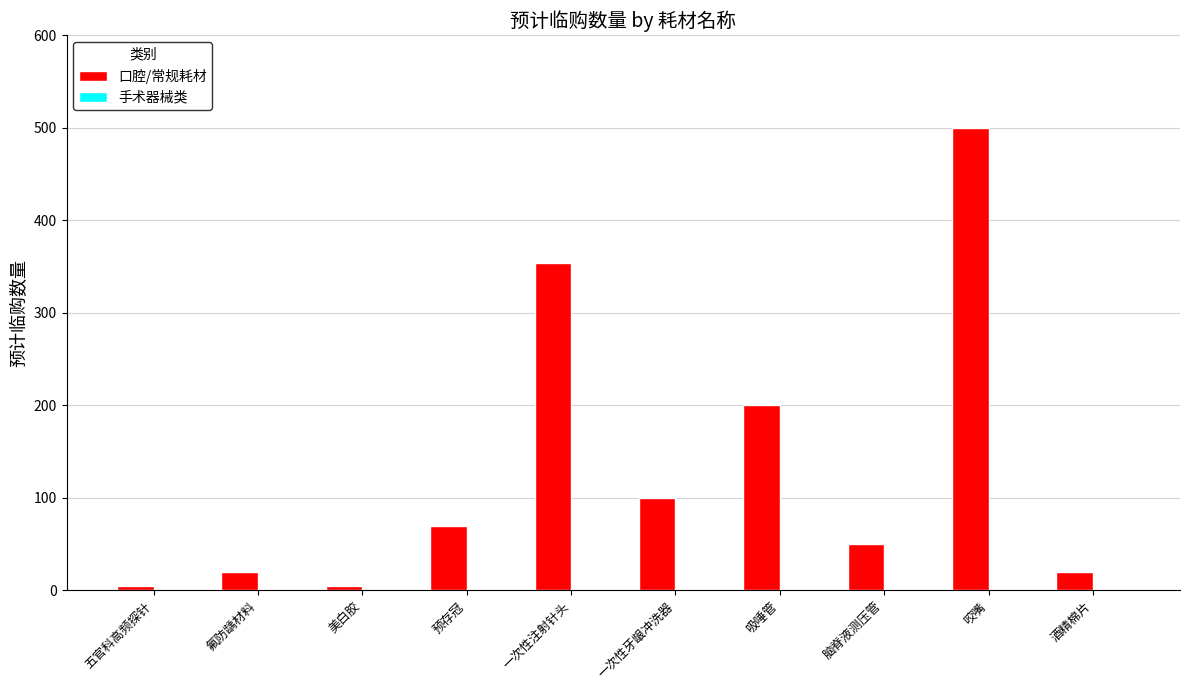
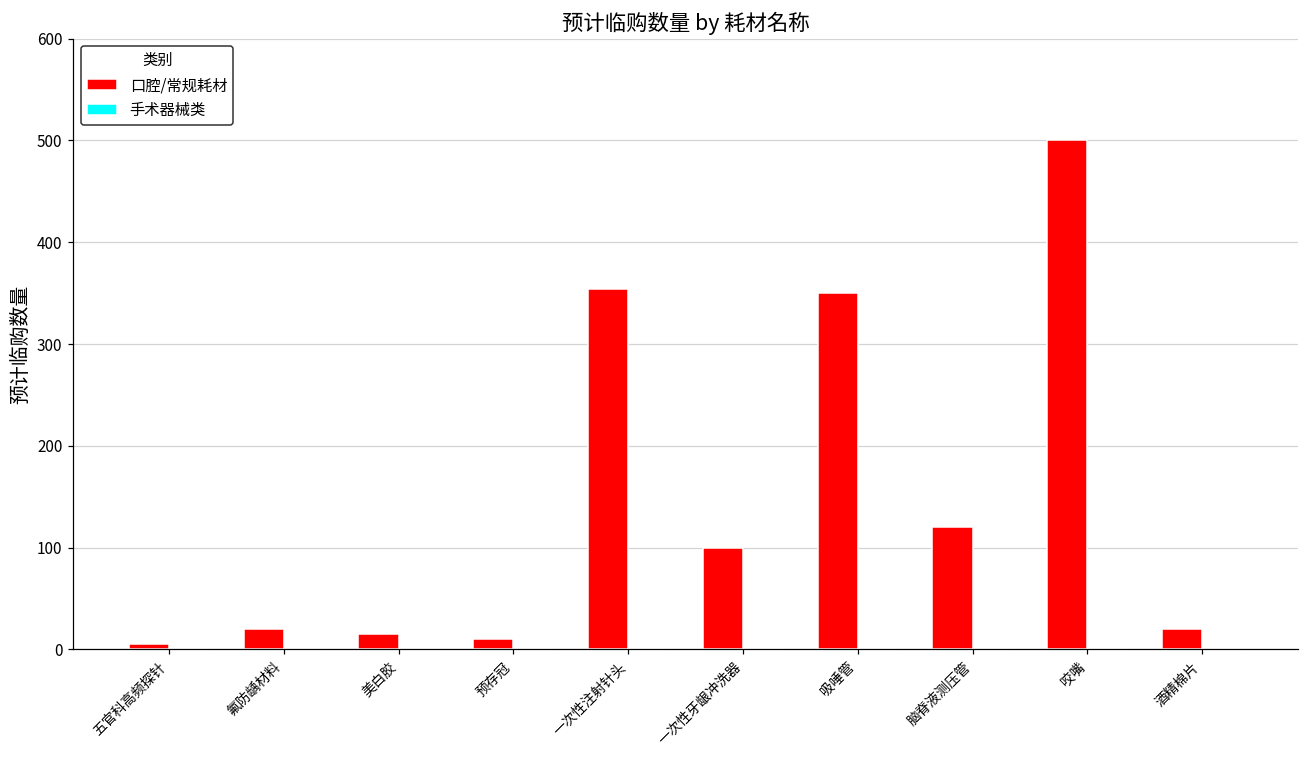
口腔/常规耗材, 美白胶: 10 -> 20
口腔/常规耗材, 预存冠: 70 -> 10
口腔/常规耗材, 吸唾管: 200 -> 350
口腔/常规耗材, 脑脊液测压管: 50 -> 120
